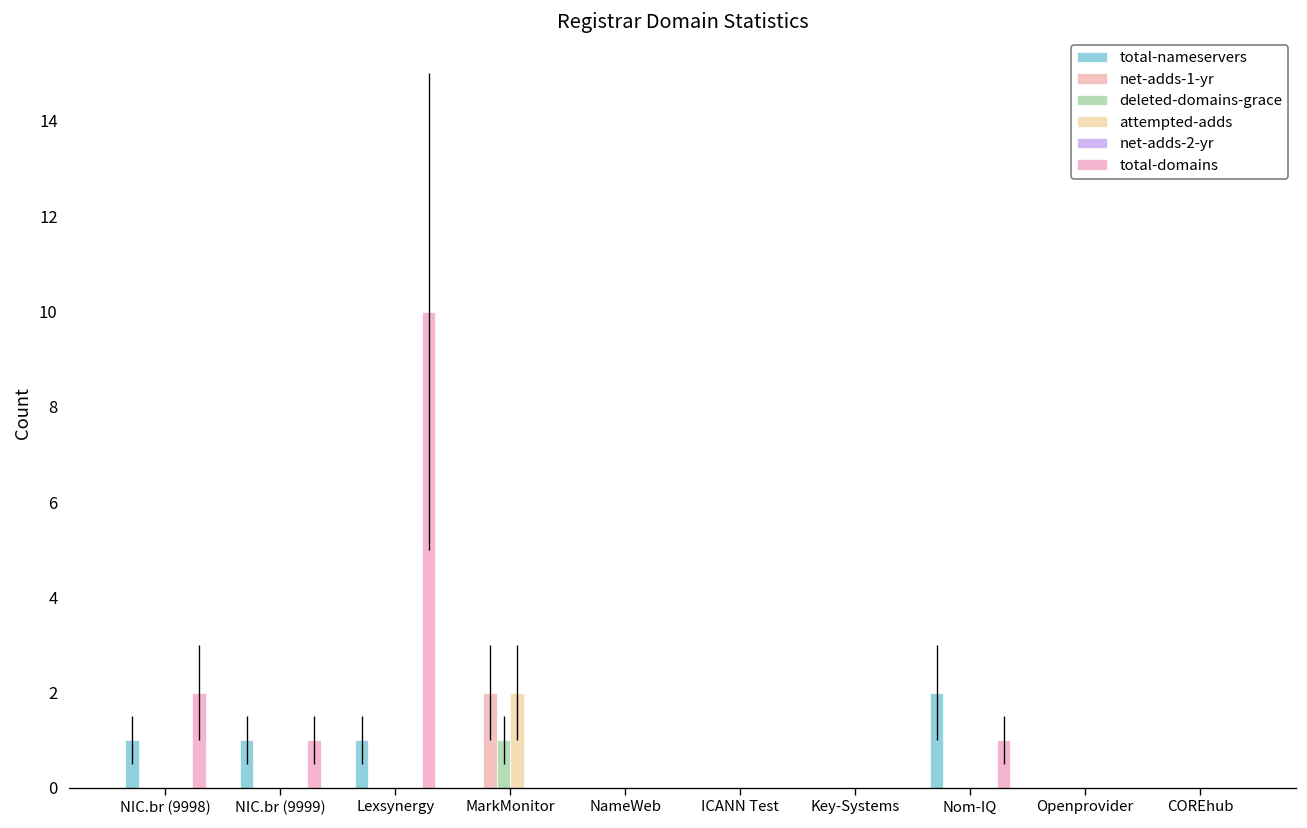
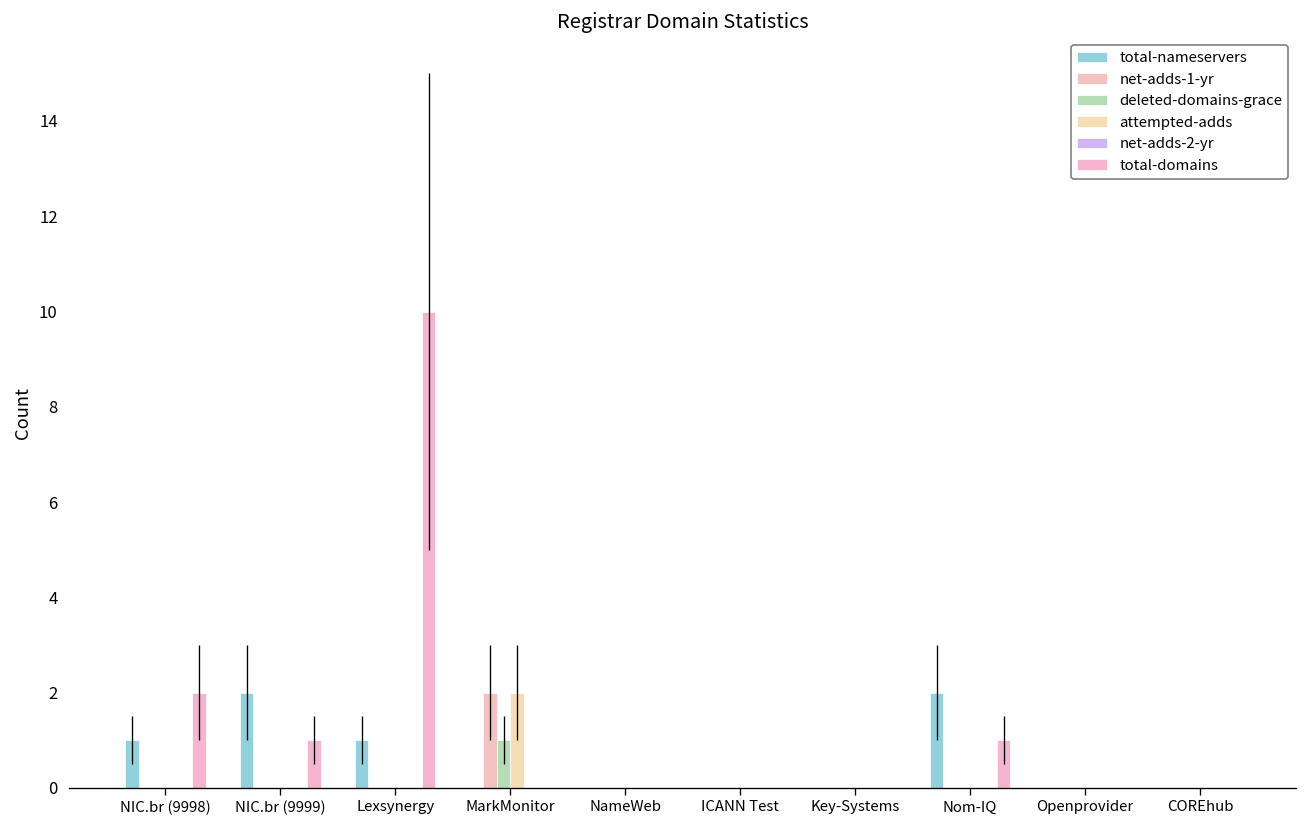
total-nameservers, NIC.br (9999): 1 -> 2
